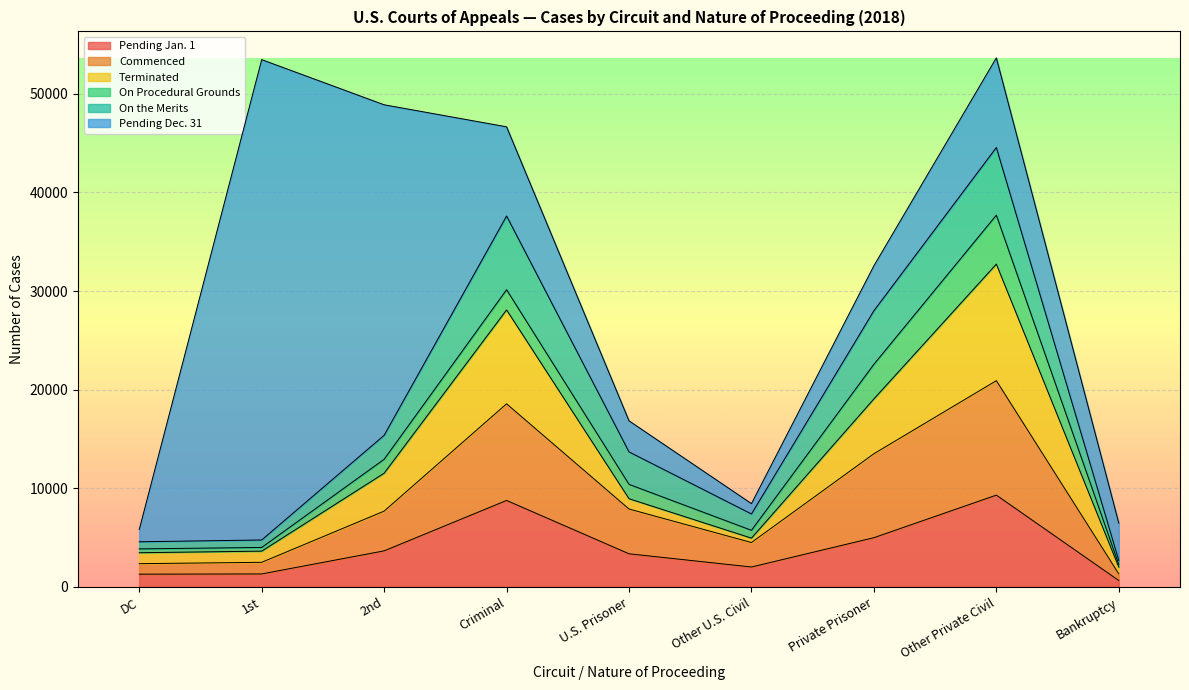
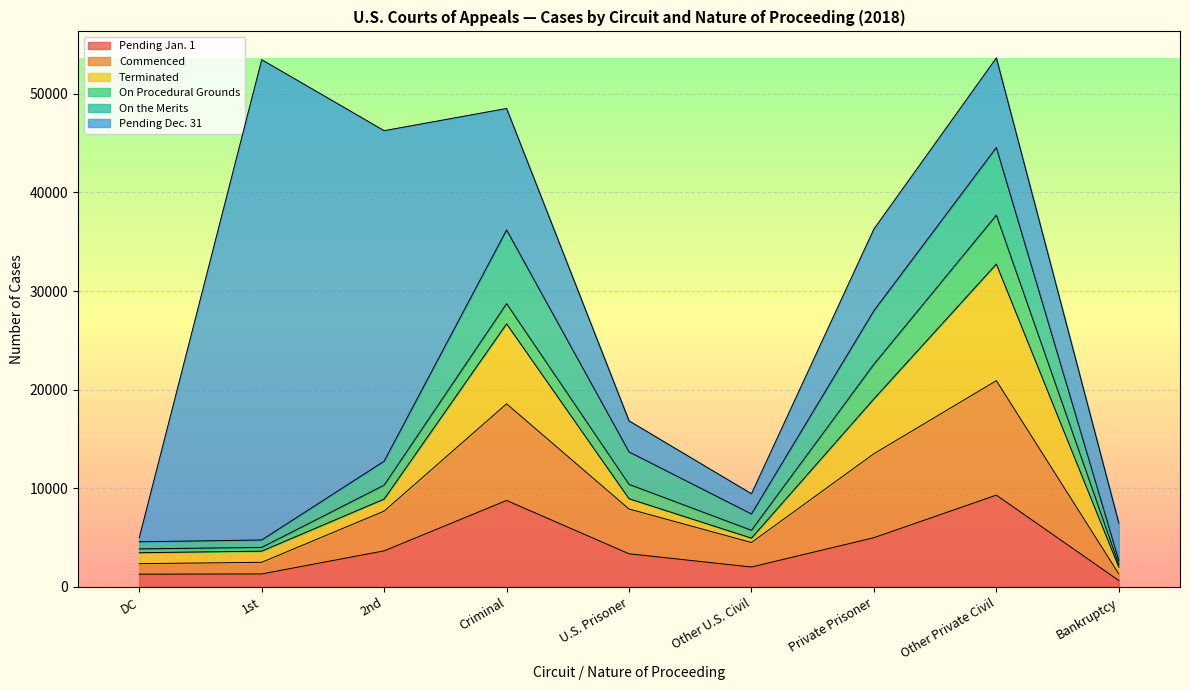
Pending Dec. 31, DC: 1000 -> 0
Terminated, 2nd: 4000 -> 1000
Terminated, Criminal: 10000 -> 8000
Pending Dec. 31, Criminal: 9000 -> 12000
Pending Dec. 31, Other U.S. Civil: 1000 -> 2000
Pending Dec. 31, Private Prisoner: 5000 -> 8000
